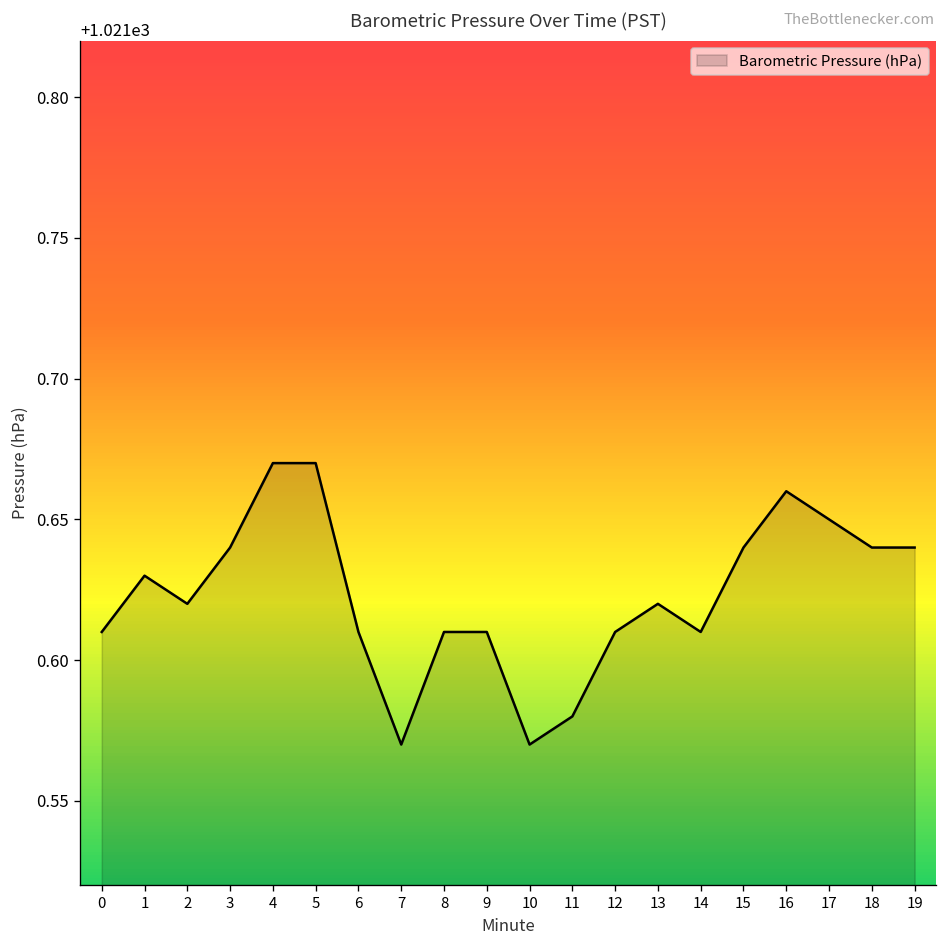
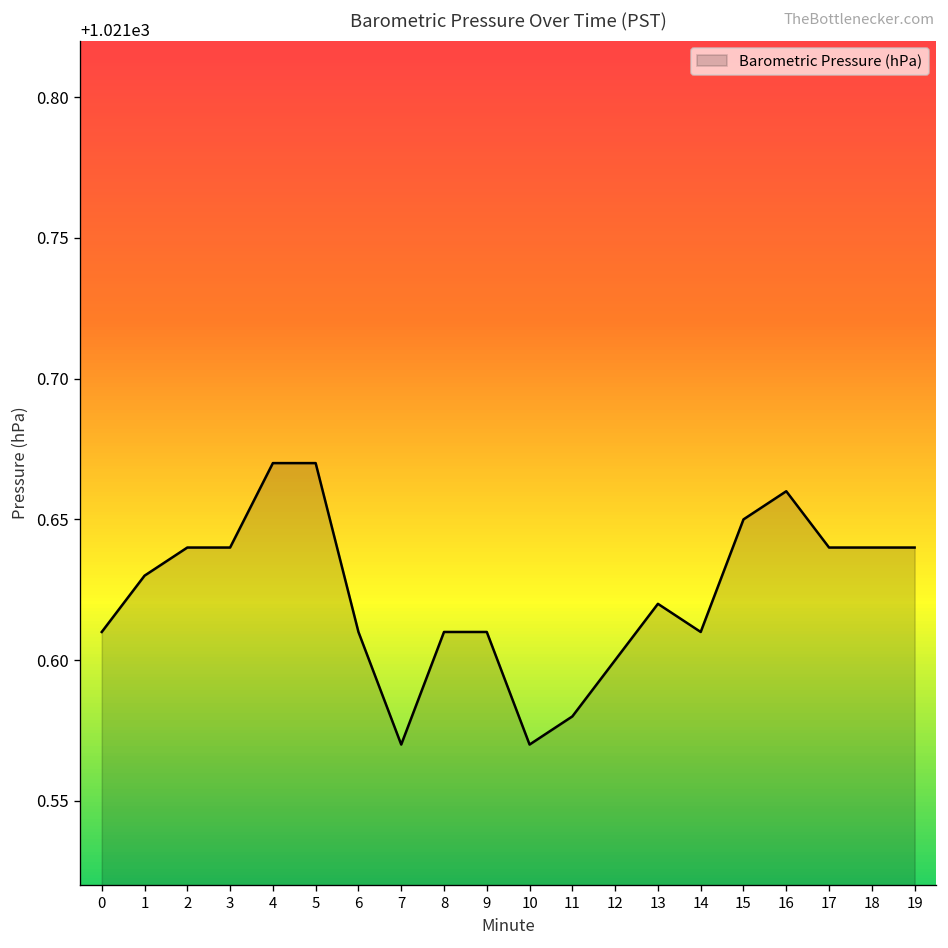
2: 1021.62 -> 1021.64
12: 1021.61 -> 1021.60
15: 1021.64 -> 1021.65
17: 1021.65 -> 1021.64
